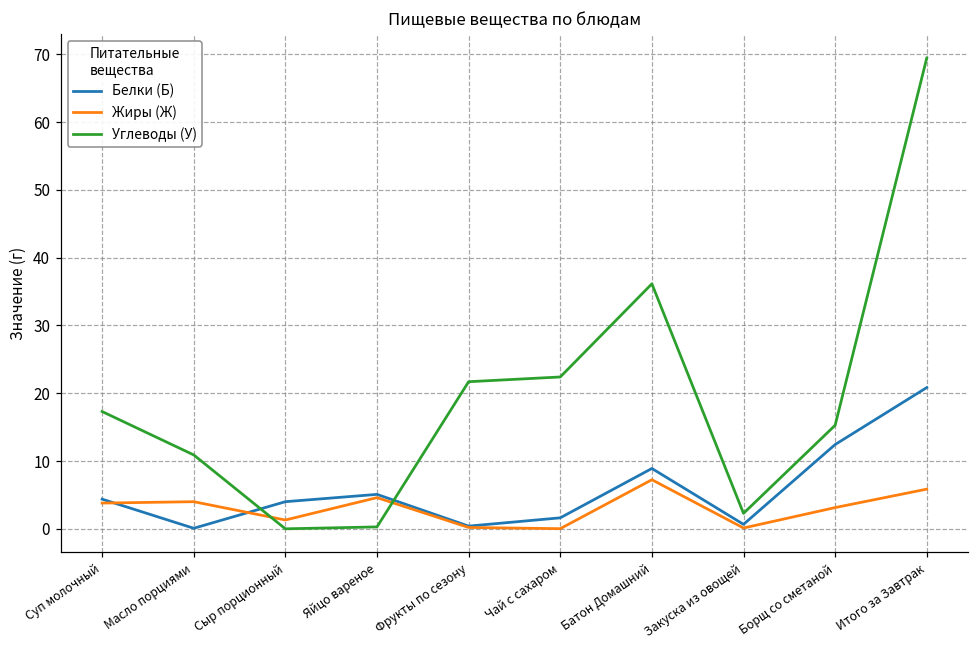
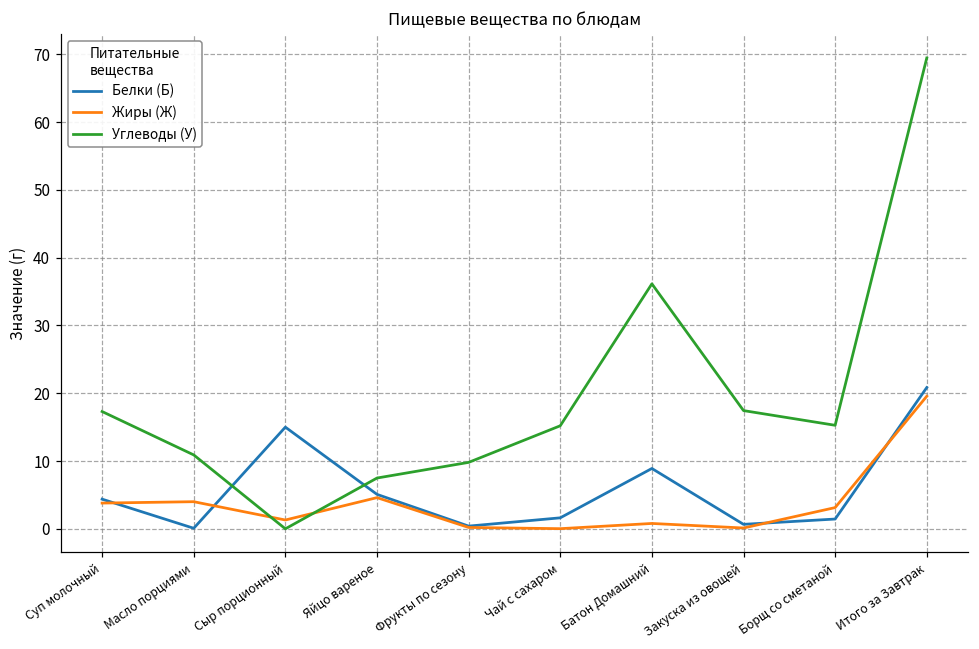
Белки (Б), Сыр порционный: 4 -> 15
Углеводы (У), Яйцо вареное: 0 -> 7
Углеводы (У), Фрукты по сезону: 22 -> 10
Углеводы (У), Чай с сахаром: 22 -> 15
Жиры (Ж), Батон Домашний: 7 -> 1
Углеводы (У), Закуска из овощей: 2 -> 17
Белки (Б), Борщ со сметаной: 12 -> 1
Жиры (Ж), Итого за Завтрак: 6 -> 20
